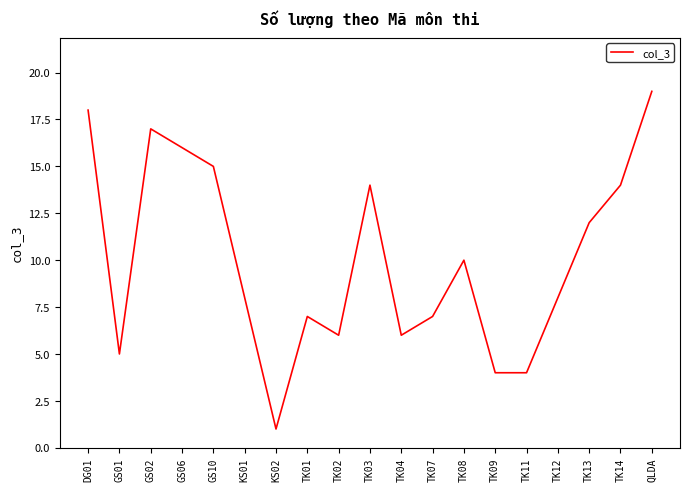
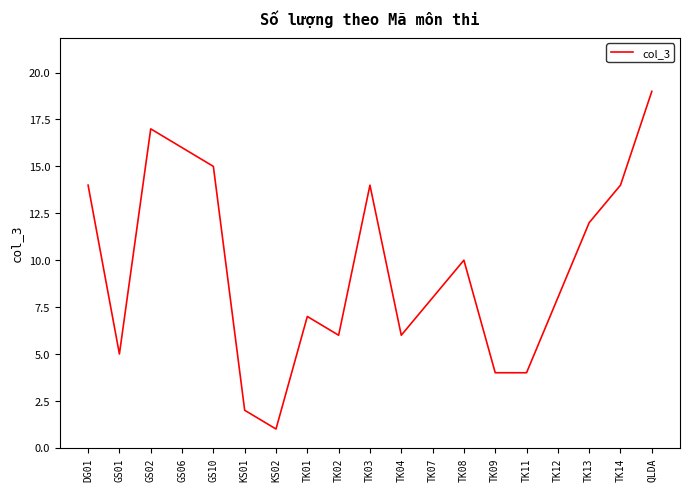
DG01: 18 -> 14
KS01: 8 -> 2
TK07: 7 -> 8
